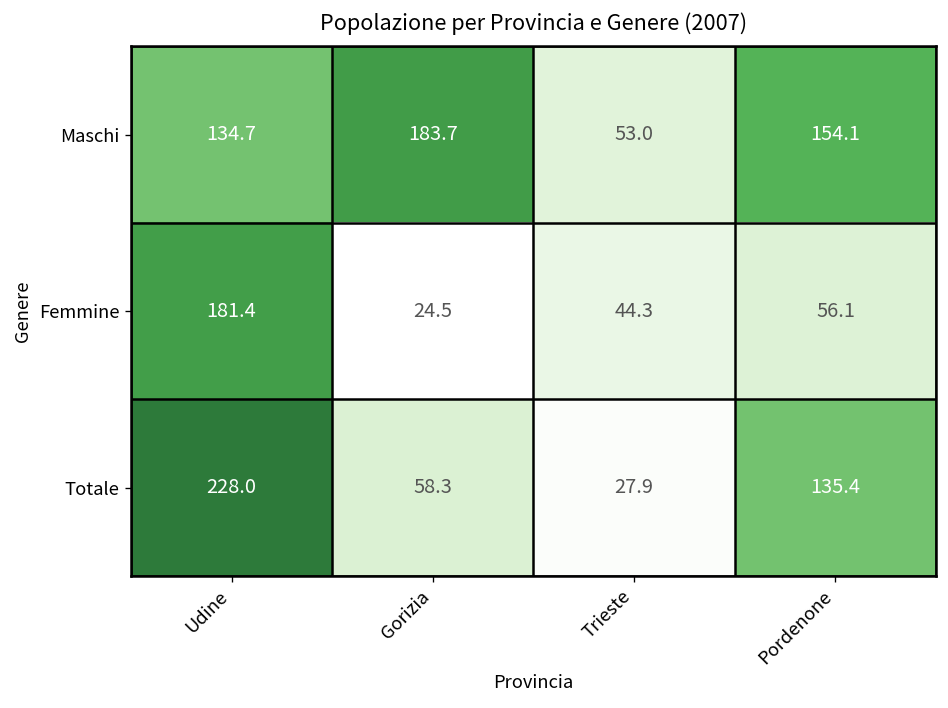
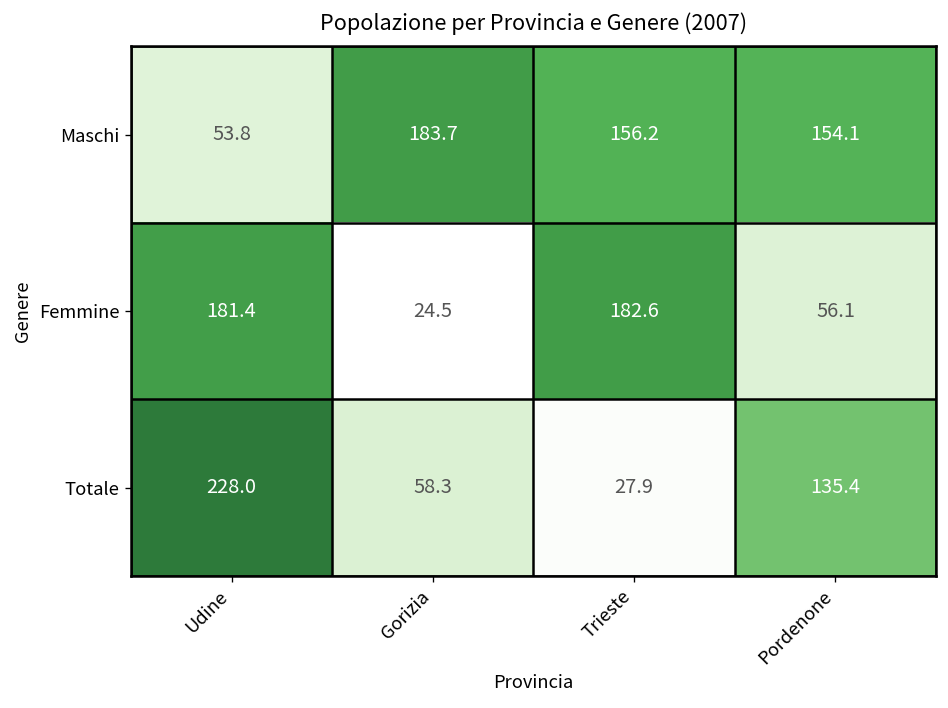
Maschi, Udine: 134.7 -> 53.8
Maschi, Trieste: 53.0 -> 156.2
Femmine, Trieste: 44.3 -> 182.6
